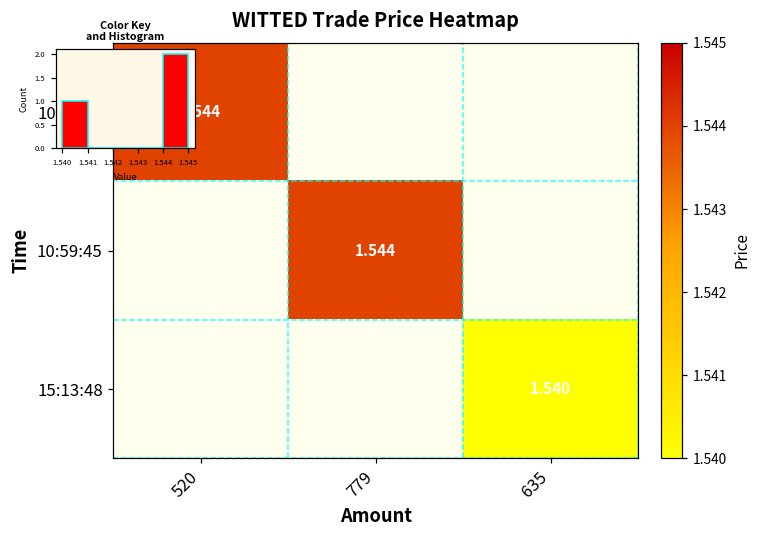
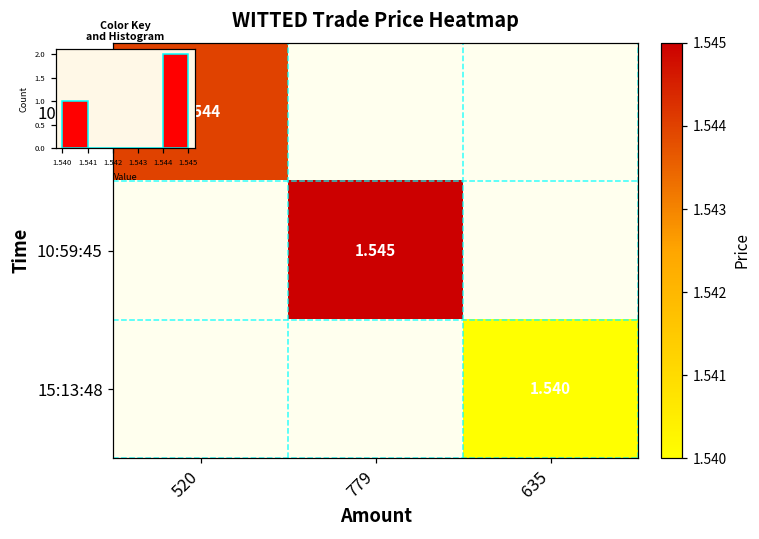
WITTED Trade Price Heatmap, 10:59:45, 779: 1.544 -> 1.545
